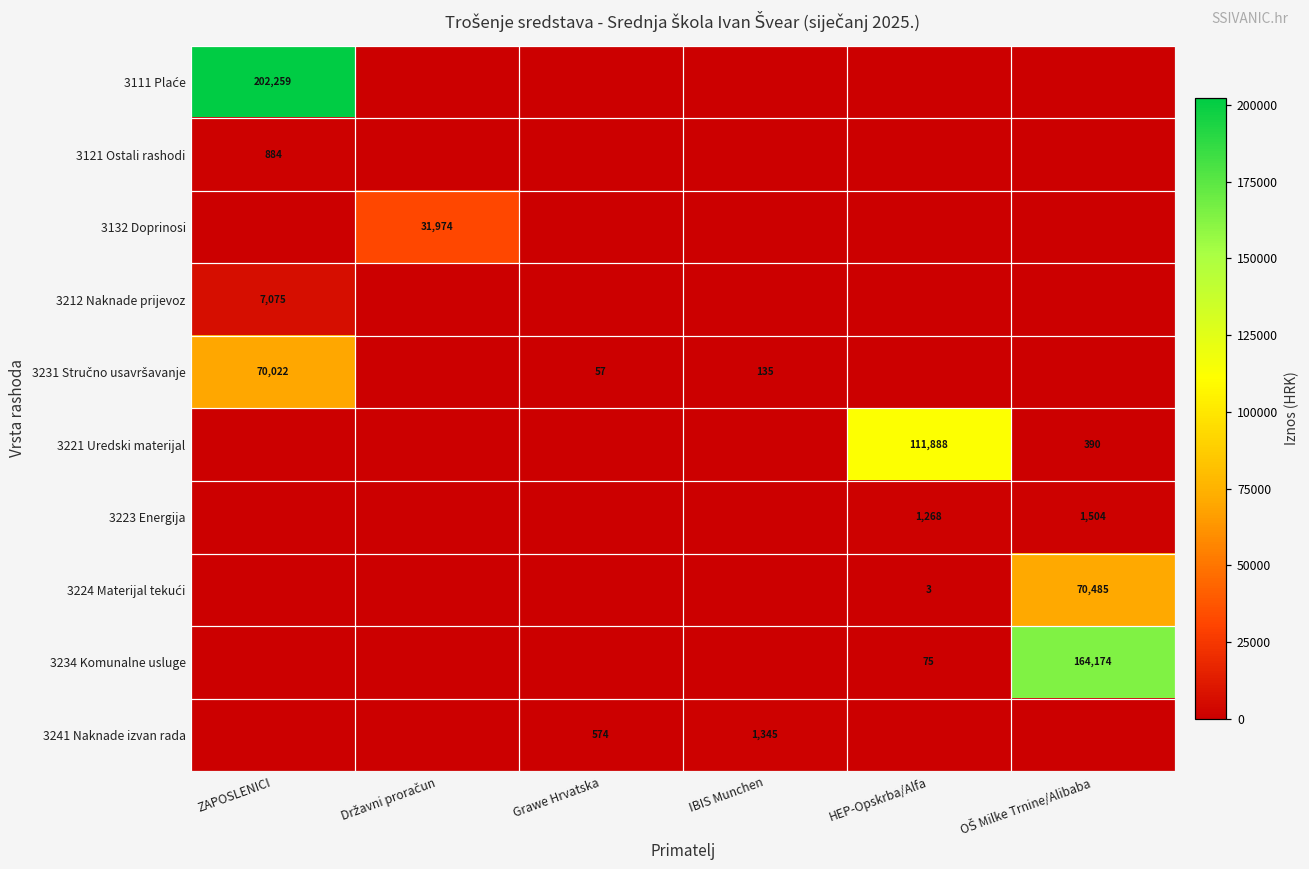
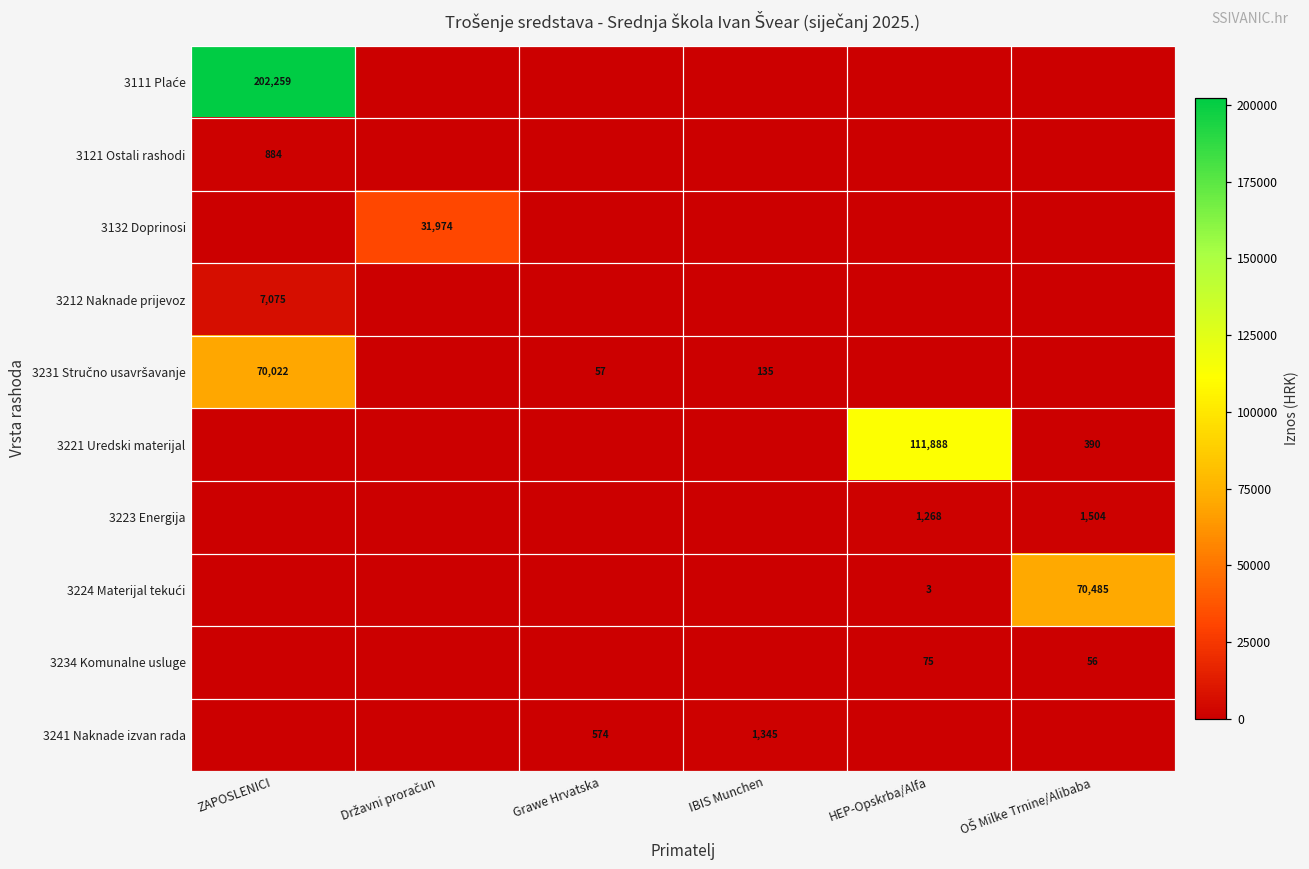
3234 Komunalne usluge, OŠ Milke Trnine/Alibaba: 164,174 -> 56
